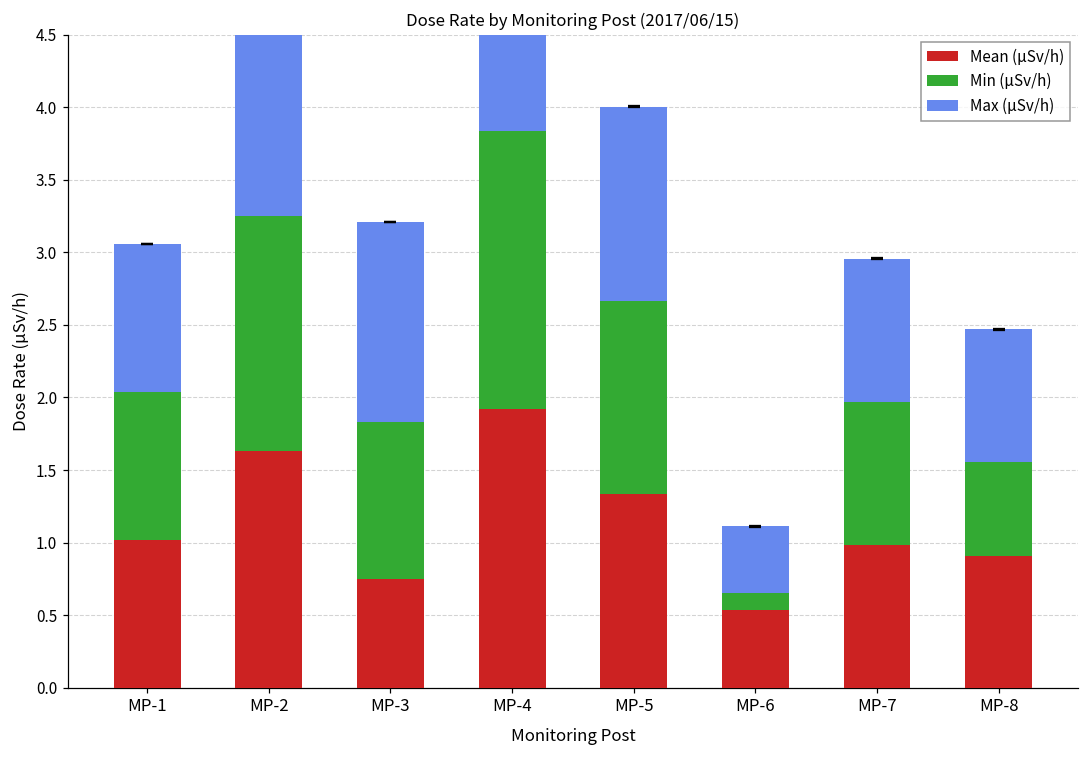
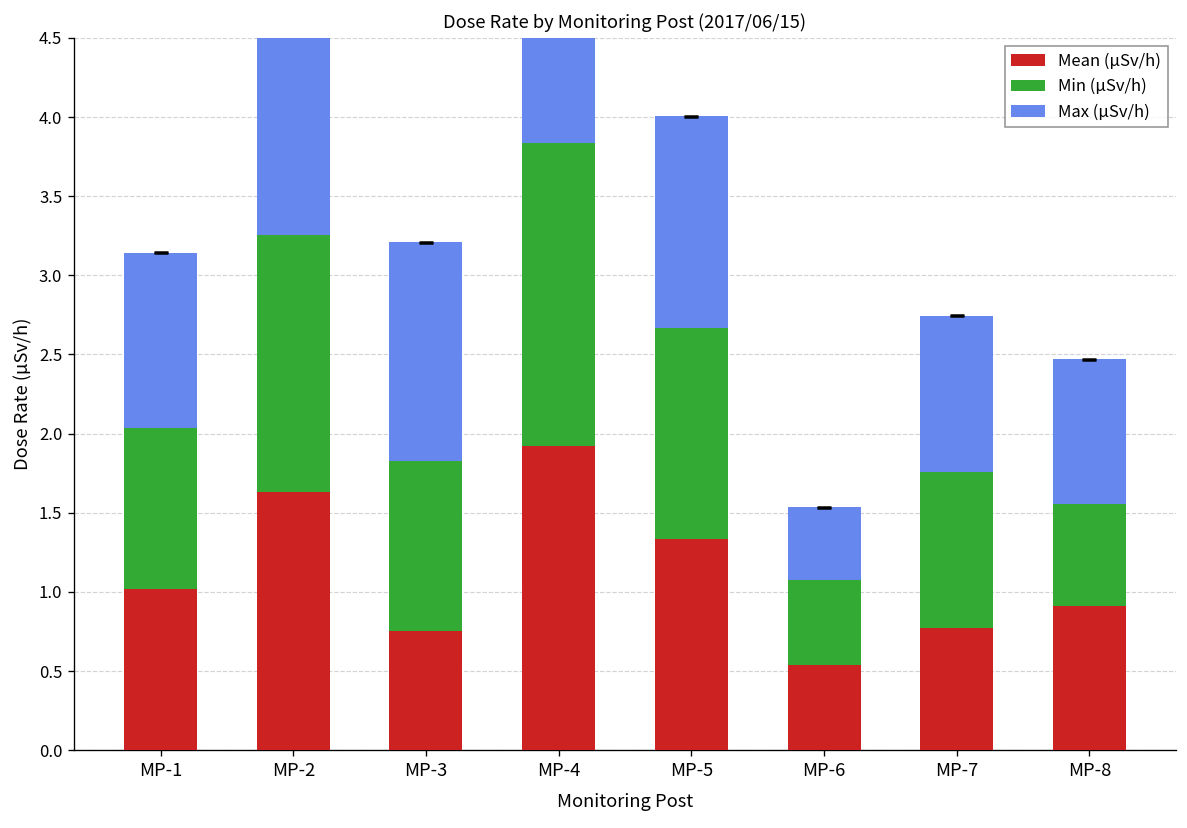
Max (µSv/h), MP-1: 1.02 -> 1.11
Min (µSv/h), MP-6: 0.11 -> 0.54
Mean (µSv/h), MP-7: 0.99 -> 0.78
